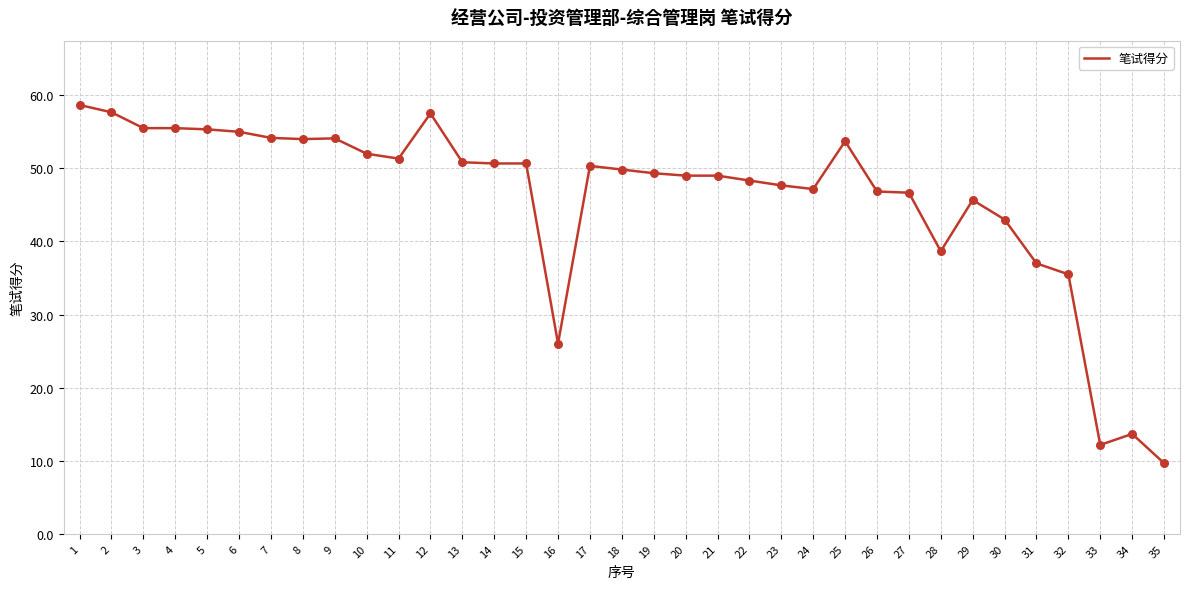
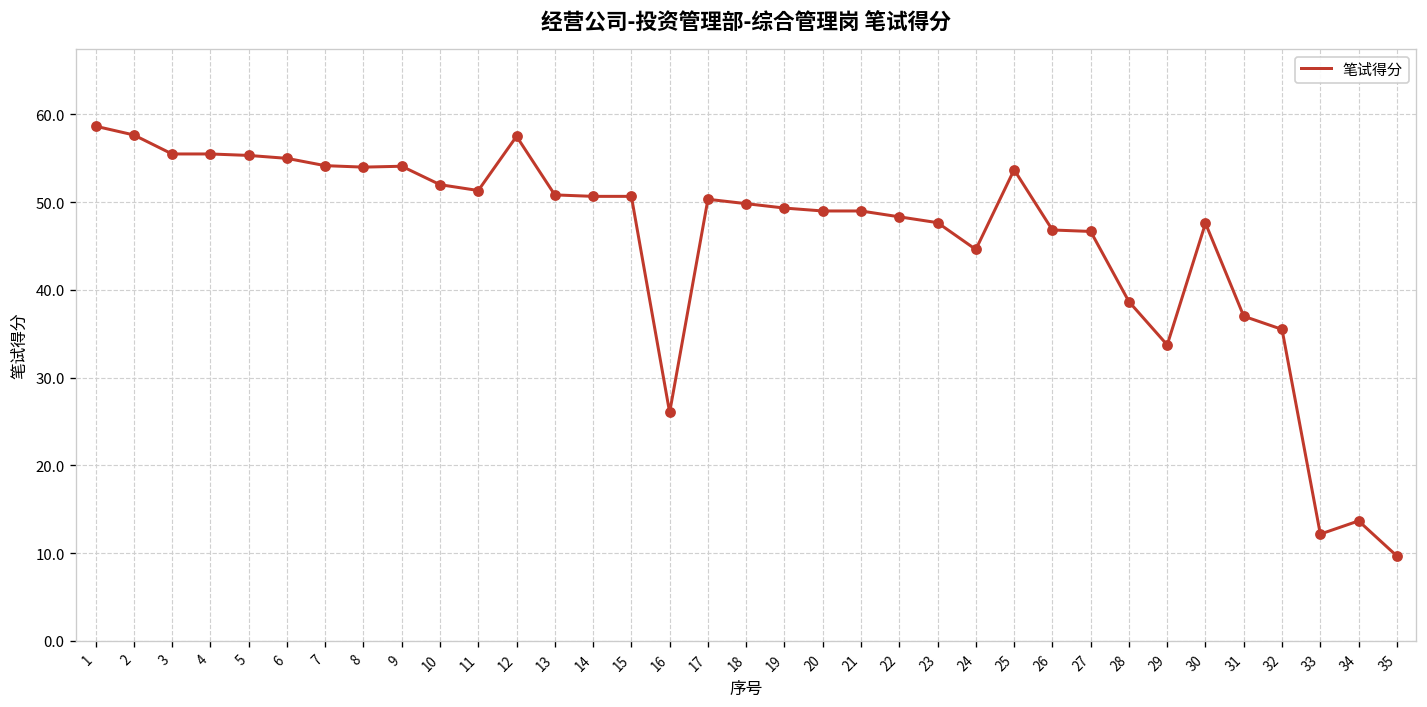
24: 47 -> 45
29: 46 -> 34
30: 43 -> 48
